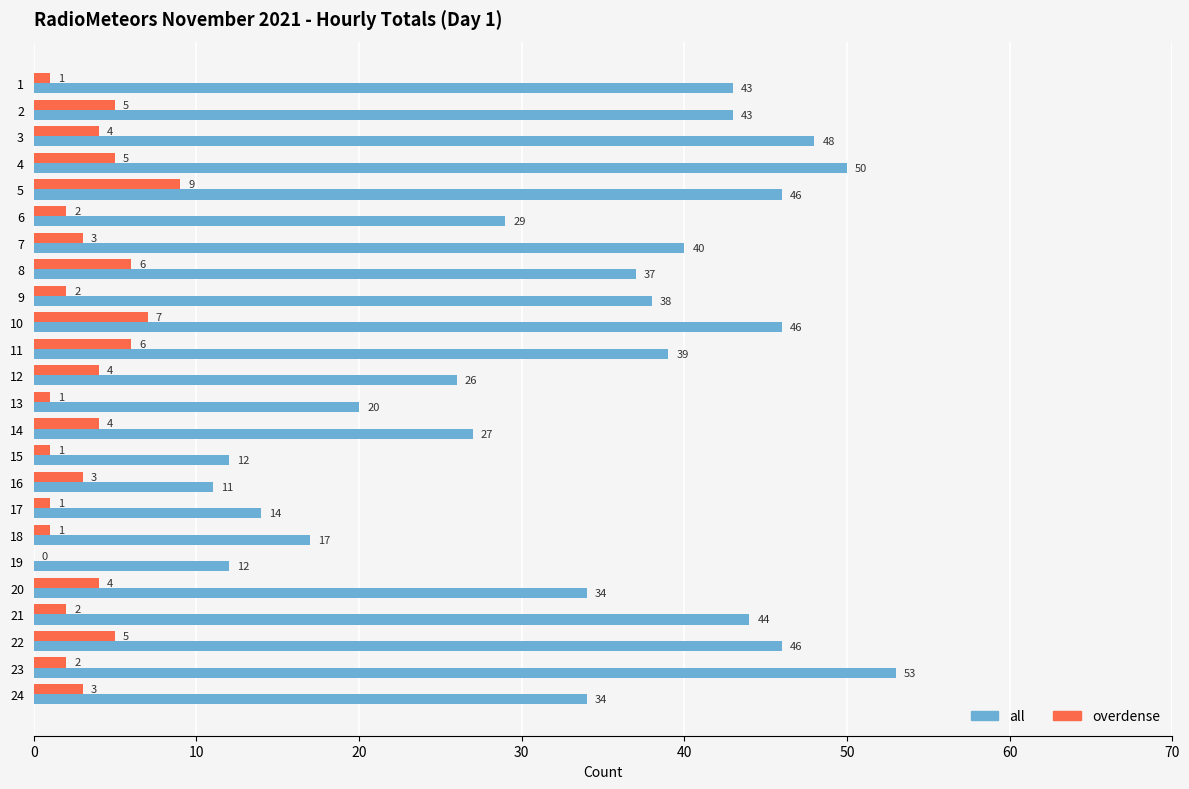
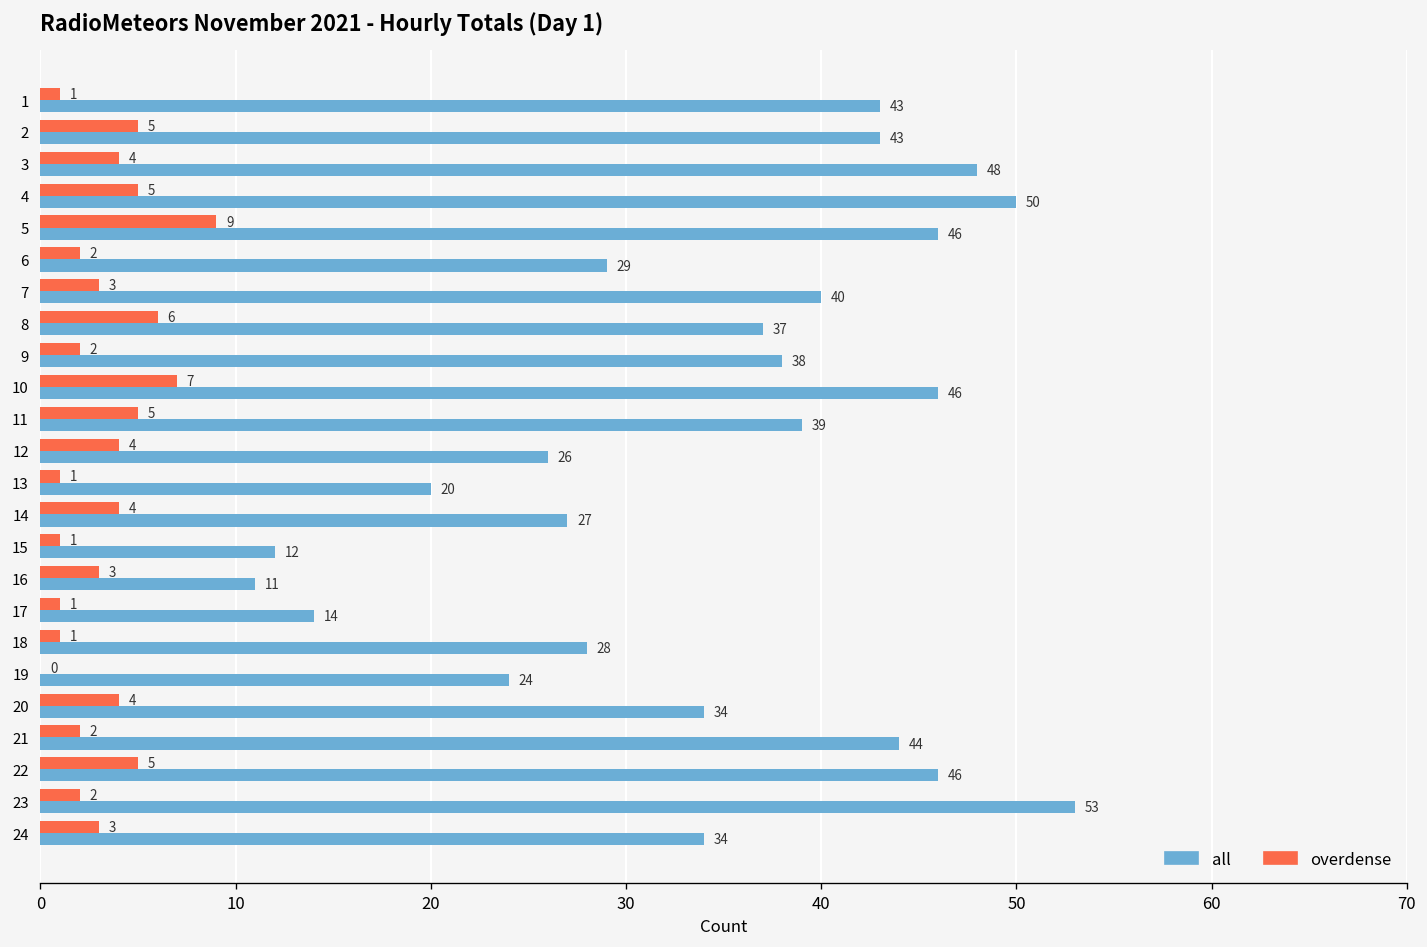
overdense, 11: 6 -> 5
all, 18: 17 -> 28
all, 19: 12 -> 24
